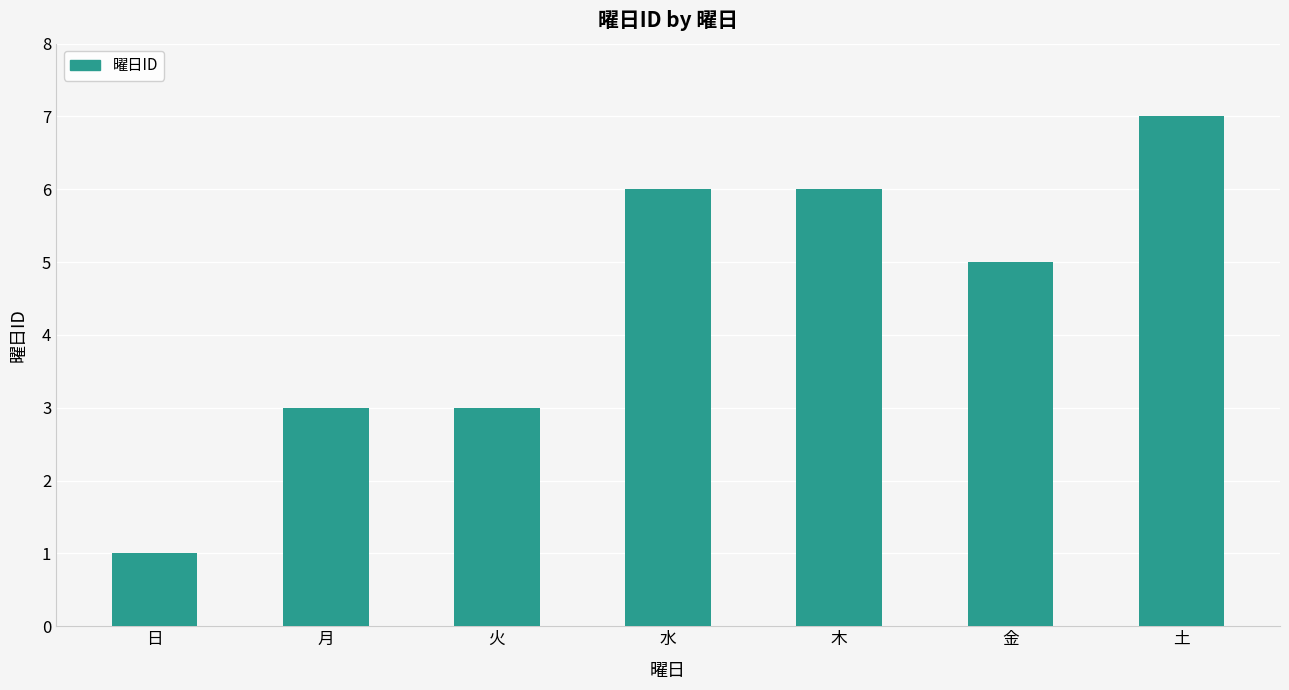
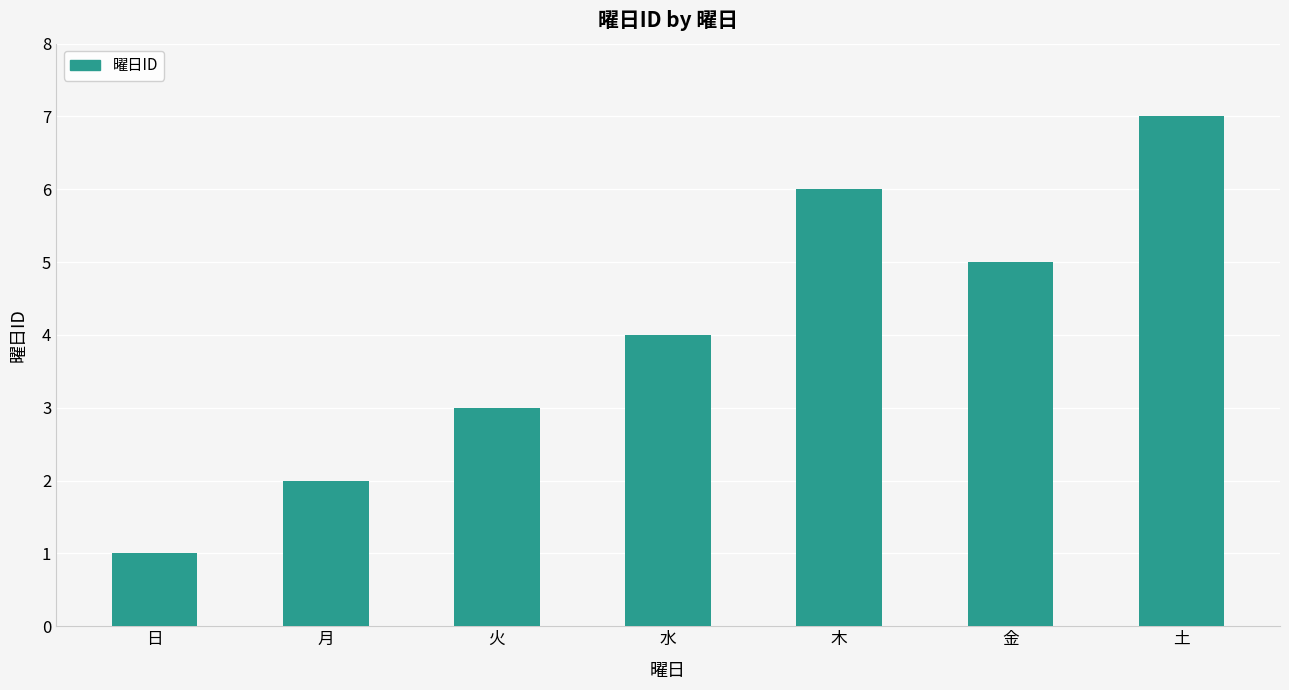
月: 3 -> 2
水: 6 -> 4
